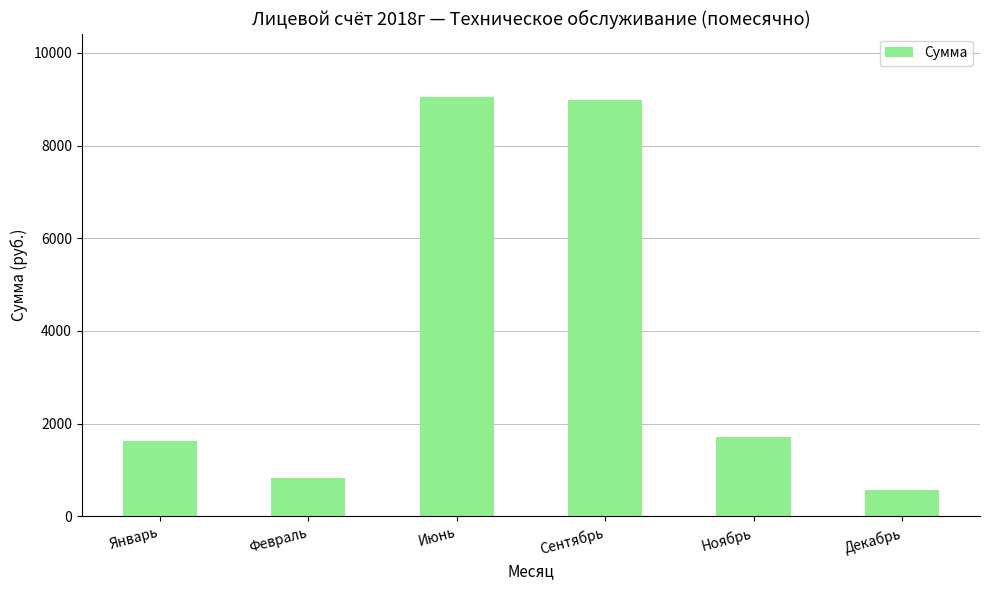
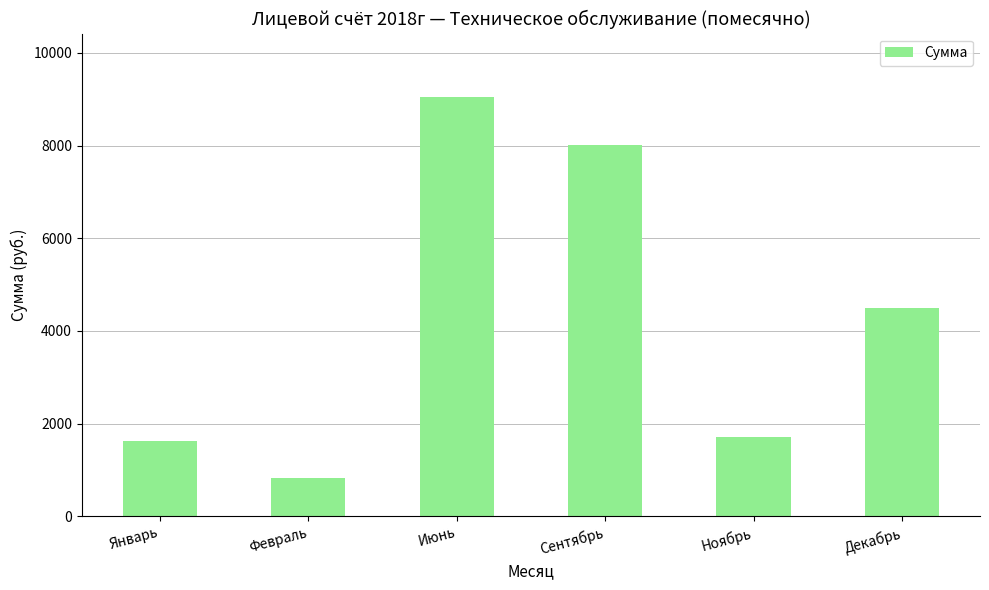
Сентябрь: 9000 -> 8000
Декабрь: 600 -> 4500
